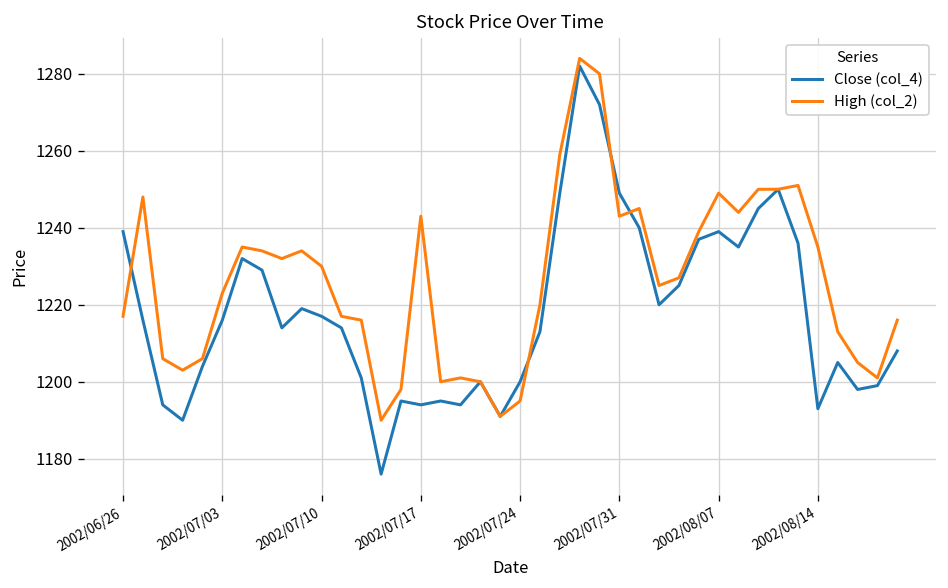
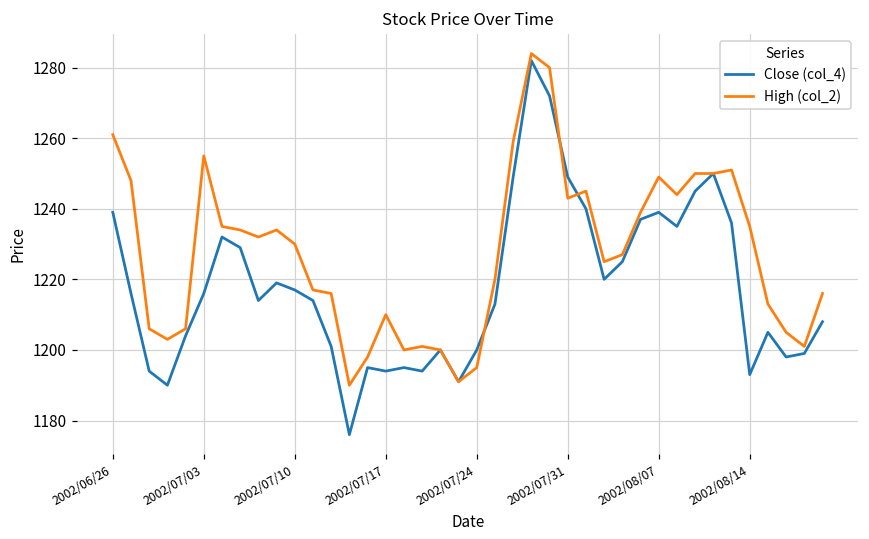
High (col_2), 2002/06/26: 1217 -> 1261
High (col_2), 2002/07/03: 1223 -> 1255
High (col_2), 2002/07/17: 1243 -> 1210
